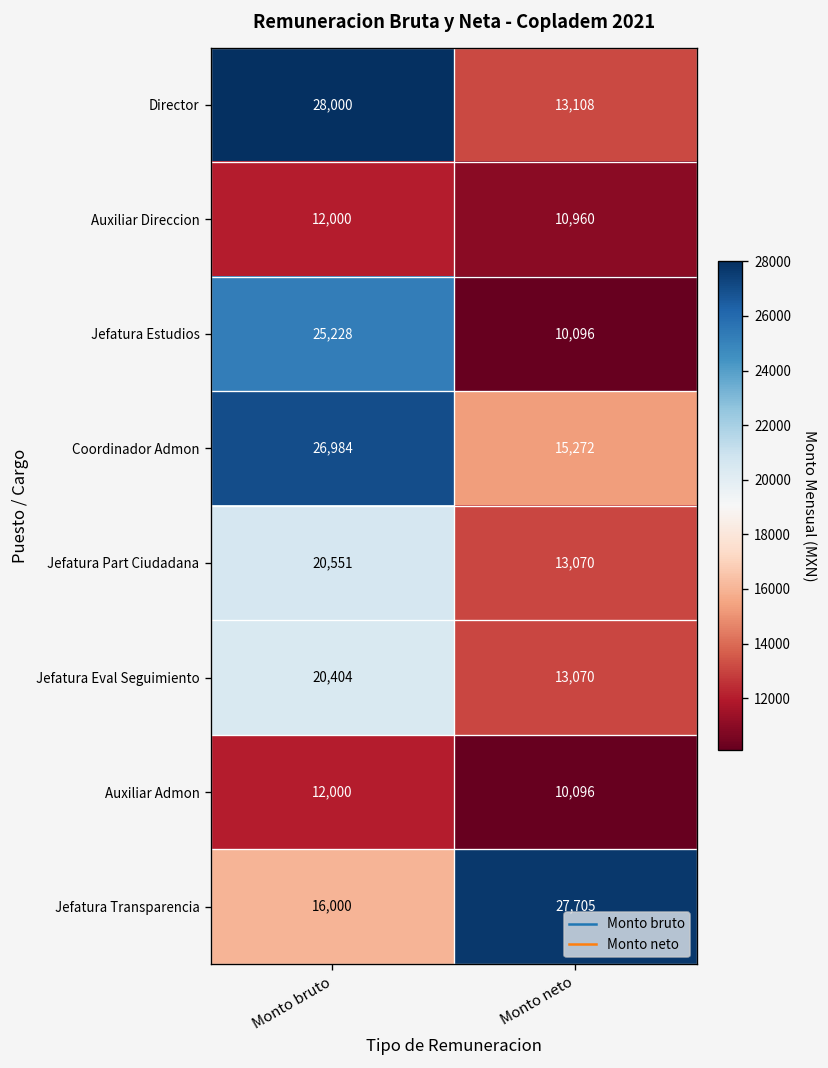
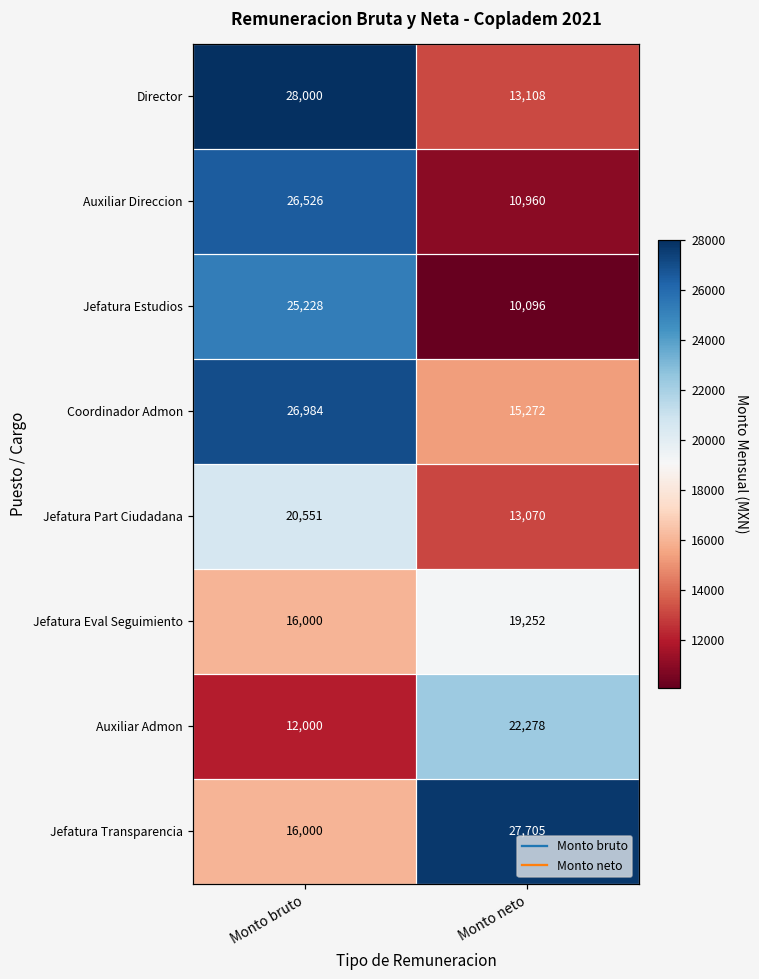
Auxiliar Direccion, Monto bruto: 12,000 -> 26,526
Jefatura Eval Seguimiento, Monto bruto: 20,404 -> 16,000
Jefatura Eval Seguimiento, Monto neto: 13,070 -> 19,252
Auxiliar Admon, Monto neto: 10,096 -> 22,278
